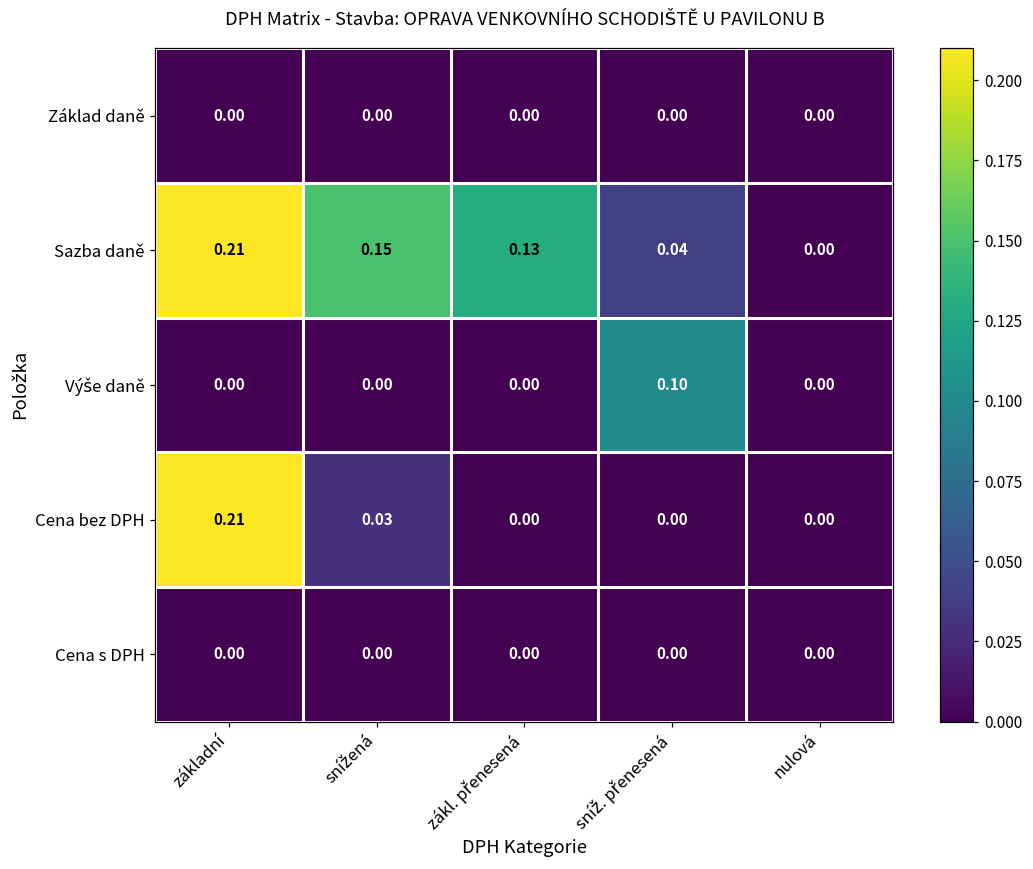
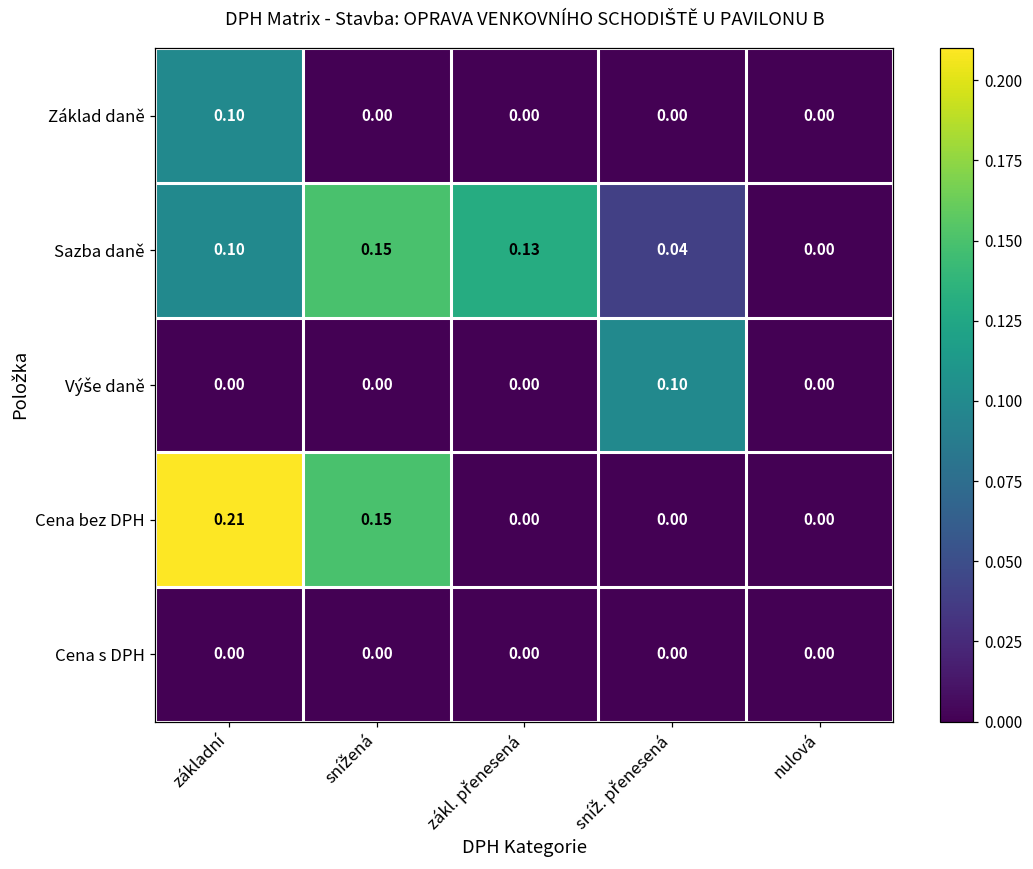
Základ daně, základní: 0.00 -> 0.10
Sazba daně, základní: 0.21 -> 0.10
Cena bez DPH, snížená: 0.03 -> 0.15
